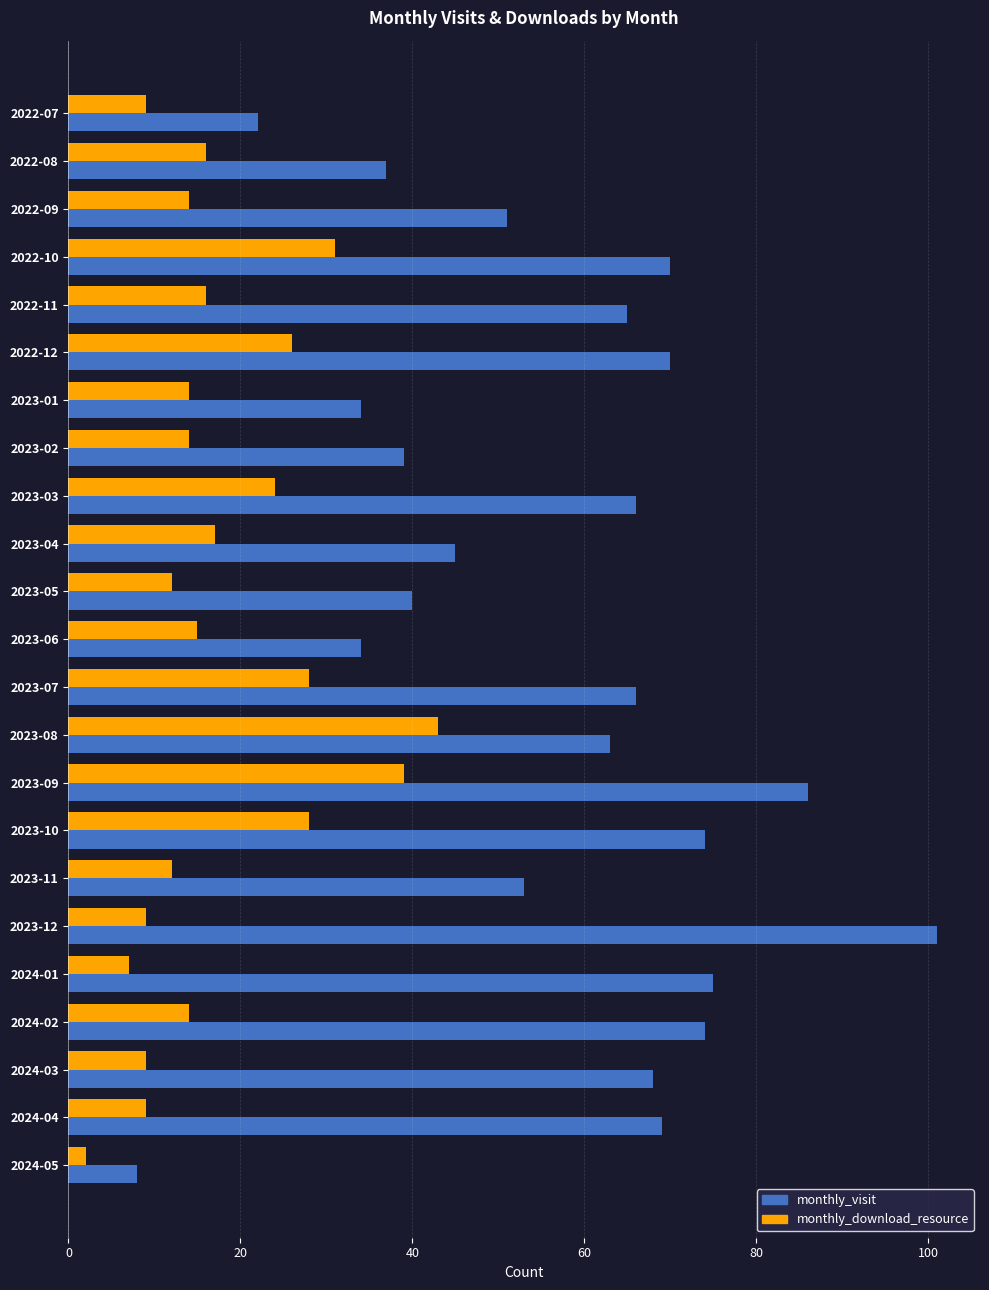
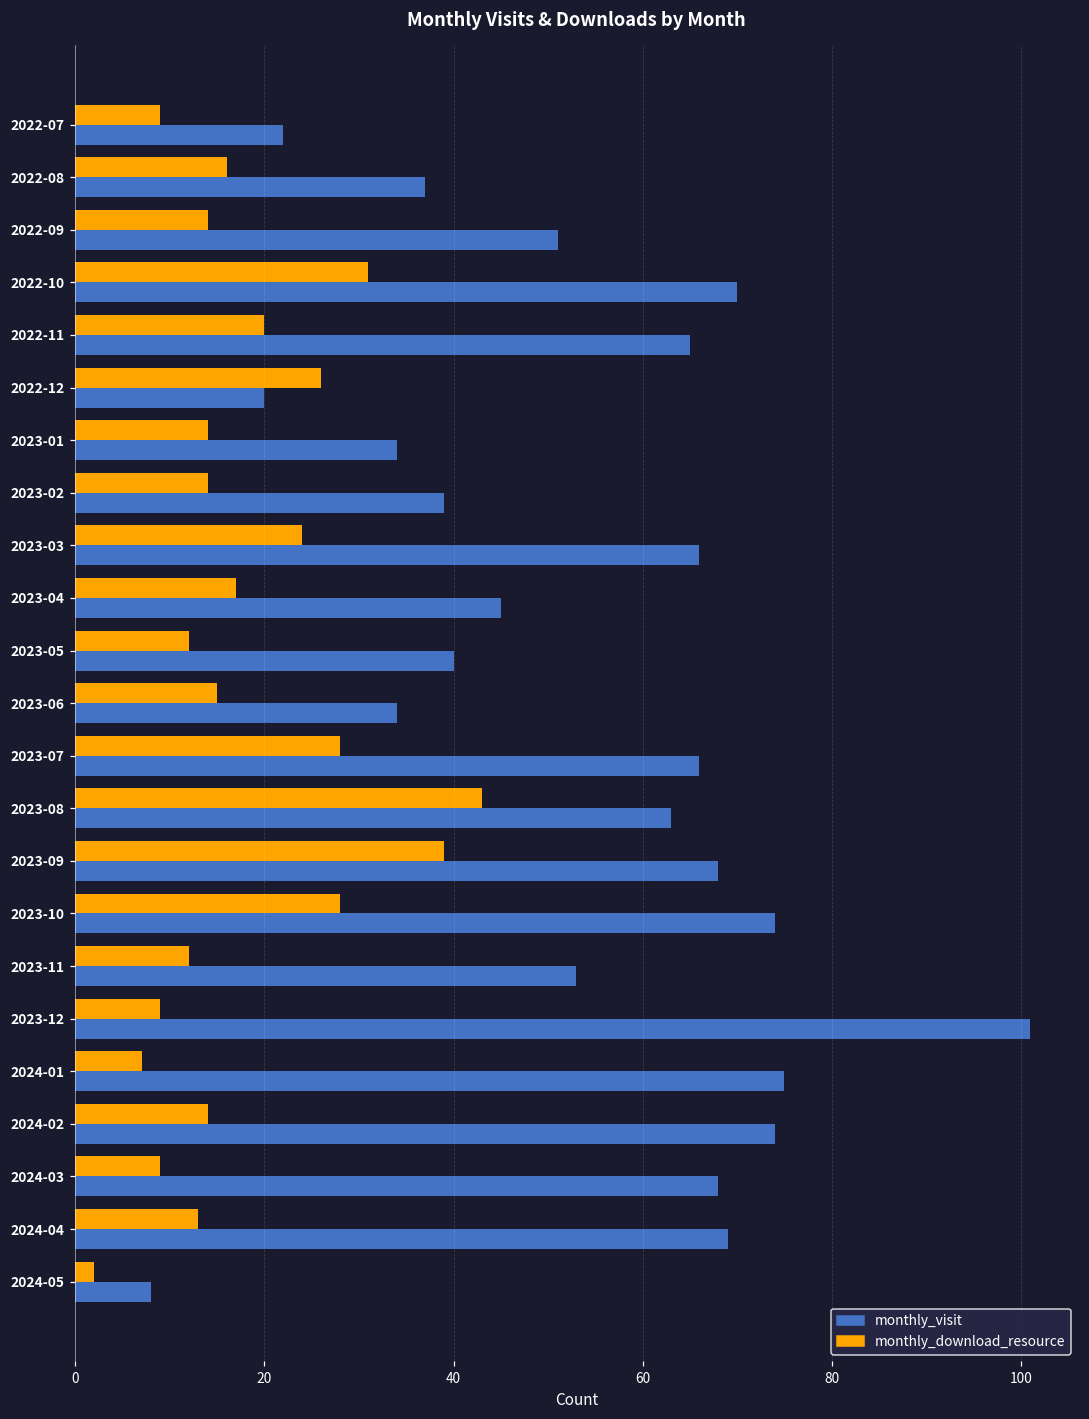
monthly_download_resource, 2022-11: 16 -> 20
monthly_visit, 2022-12: 70 -> 20
monthly_visit, 2023-09: 86 -> 68
monthly_download_resource, 2024-04: 9 -> 13
